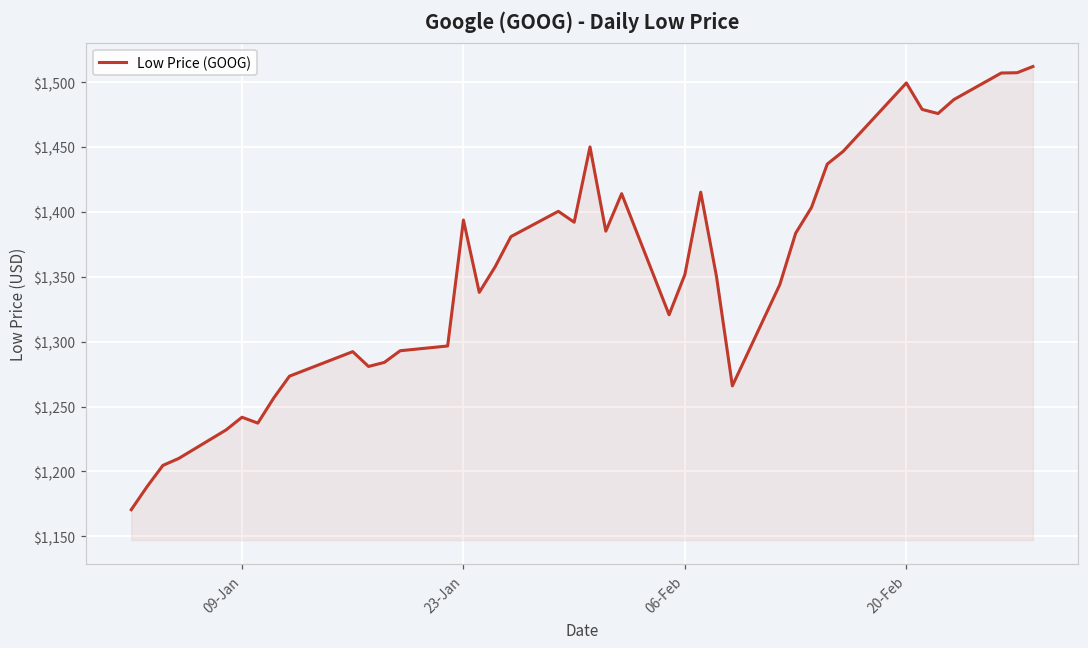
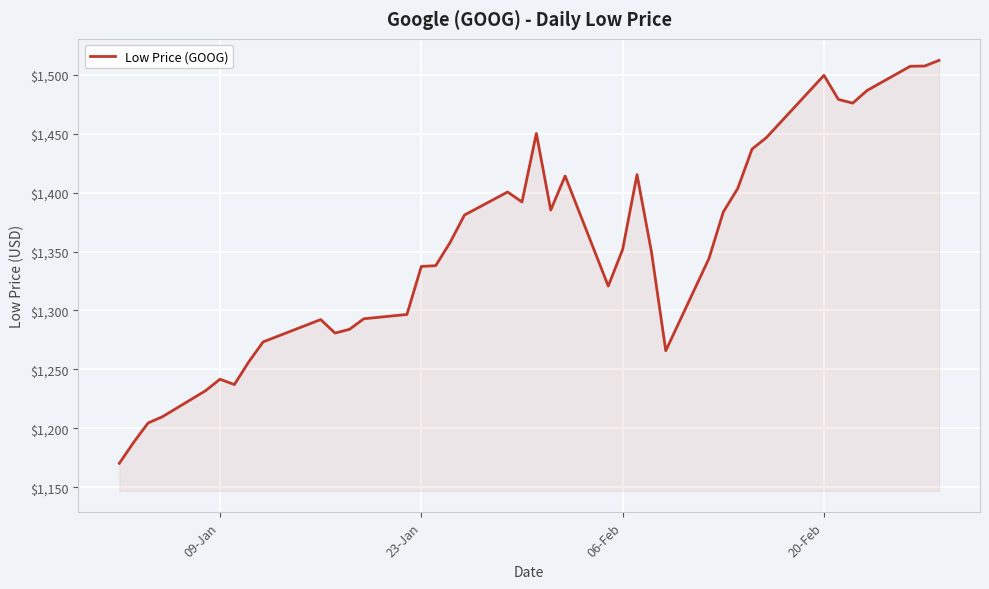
23-Jan: $1,394 -> $1,337
